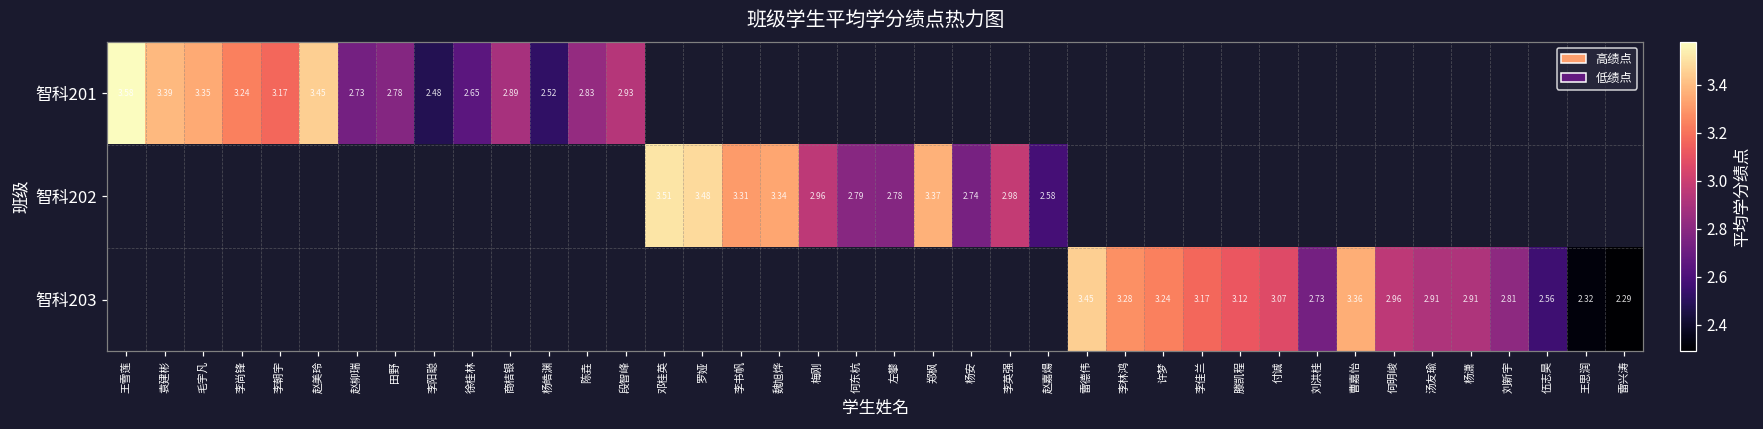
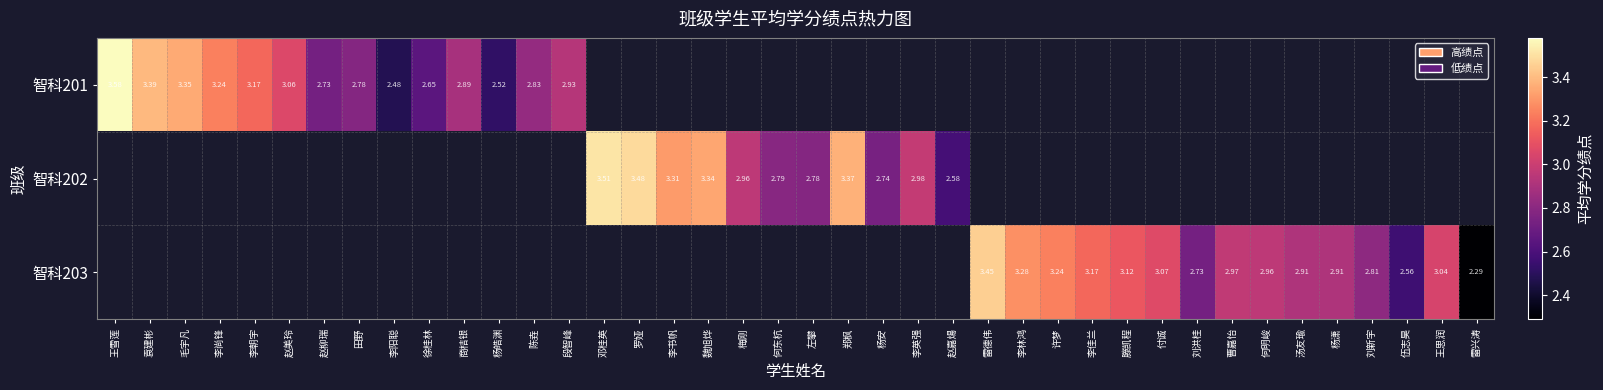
智科201, 赵美玲: 3.45 -> 3.06
智科203, 曹嘉怡: 3.36 -> 2.97
智科203, 王思润: 2.32 -> 3.04
